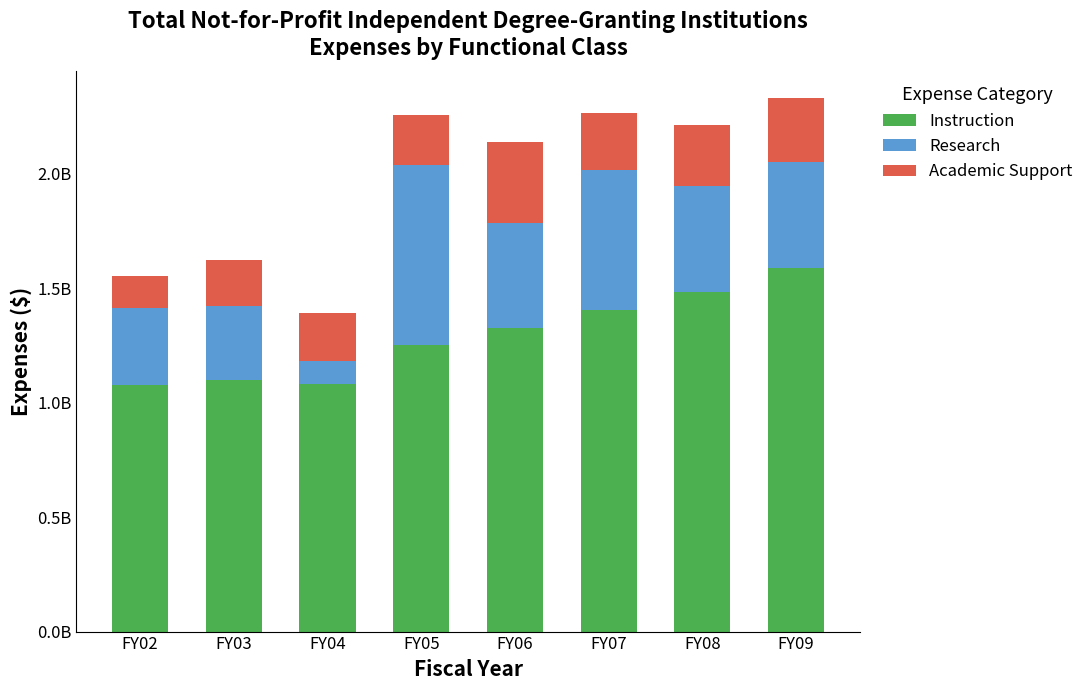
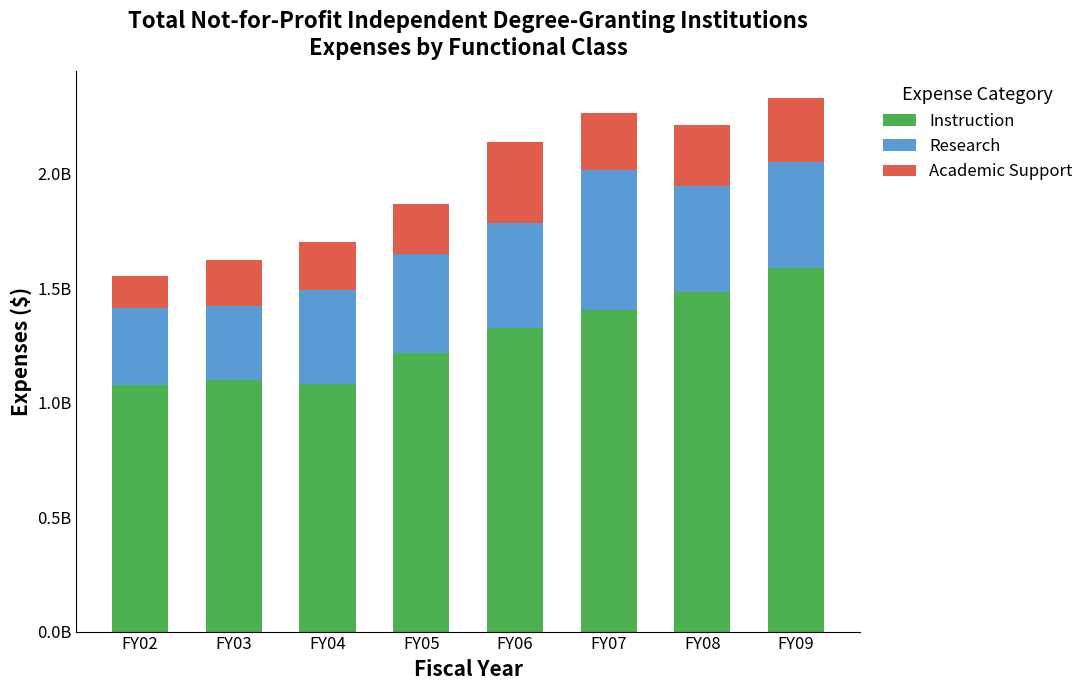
Research, FY04: 100000000 -> 410000000
Instruction, FY05: 1250000000 -> 1210000000
Research, FY05: 790000000 -> 440000000
